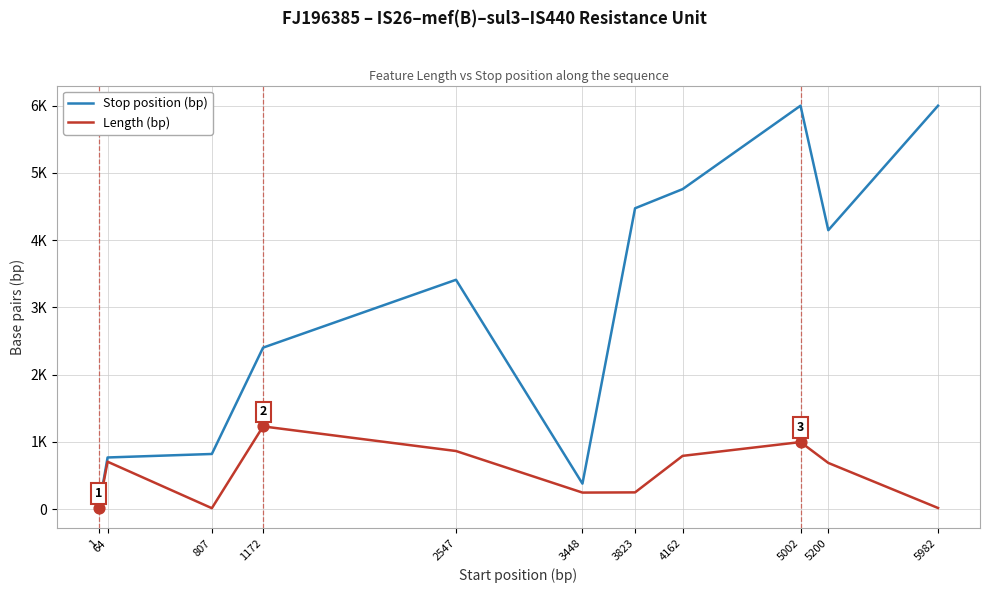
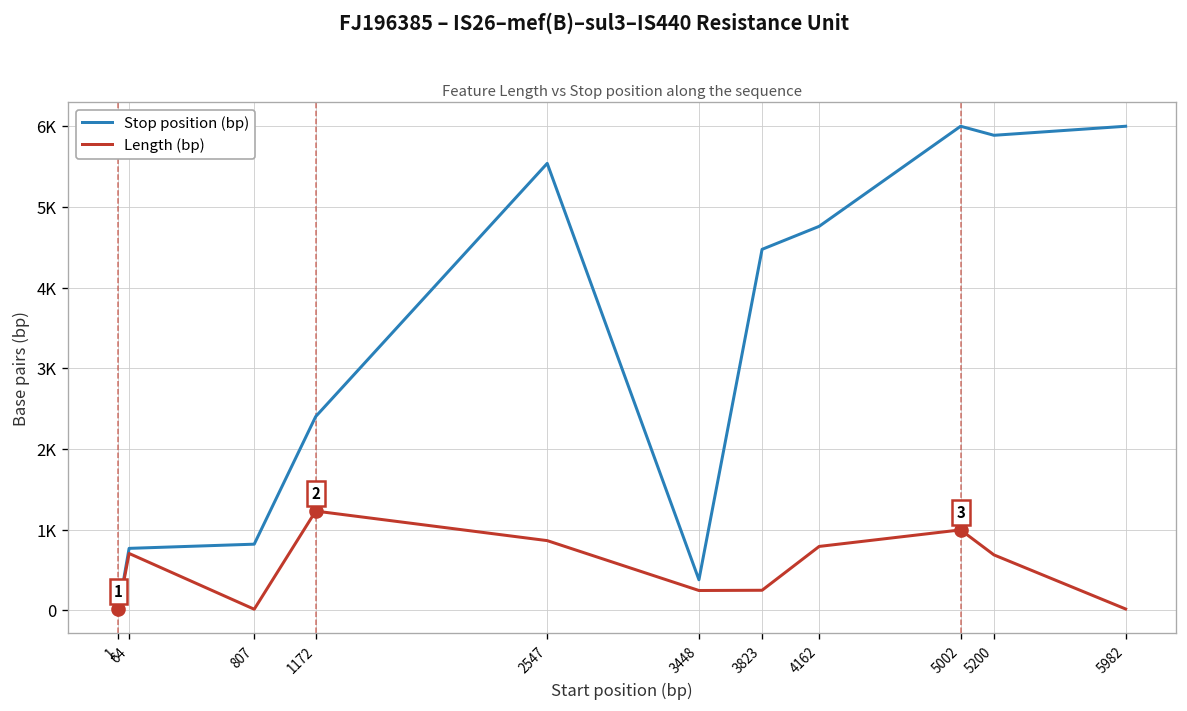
Stop position (bp), 2547: 3400 -> 5500
Stop position (bp), 5200: 4100 -> 5900
